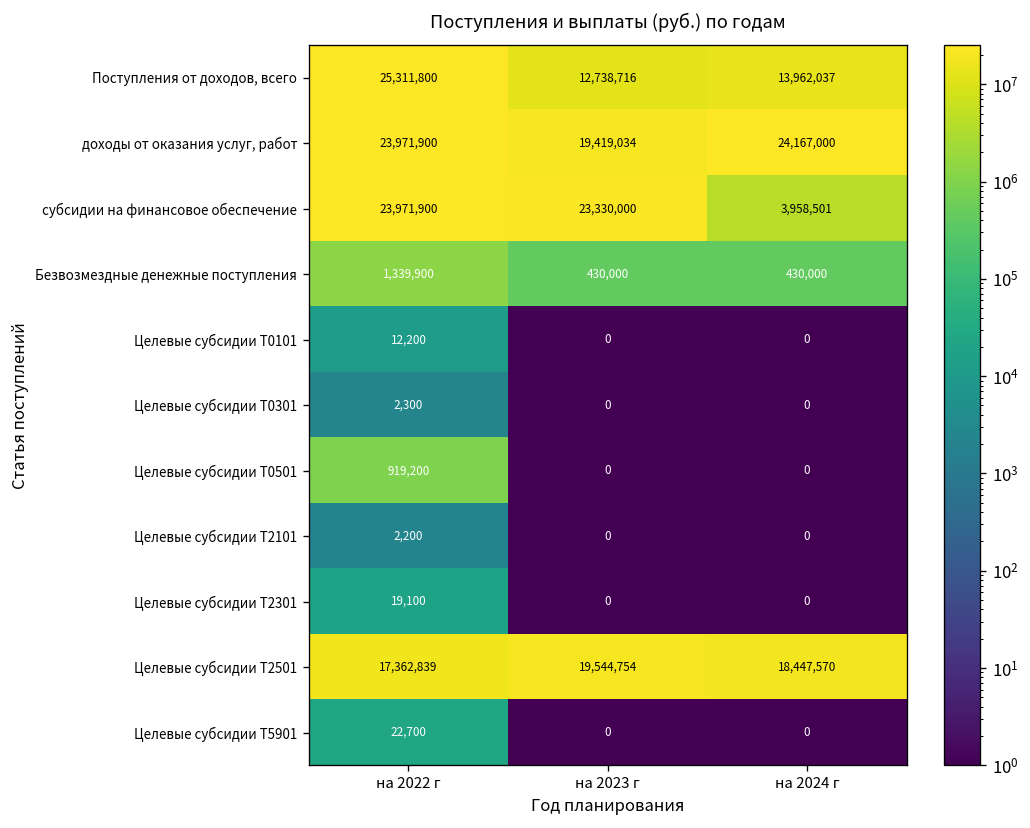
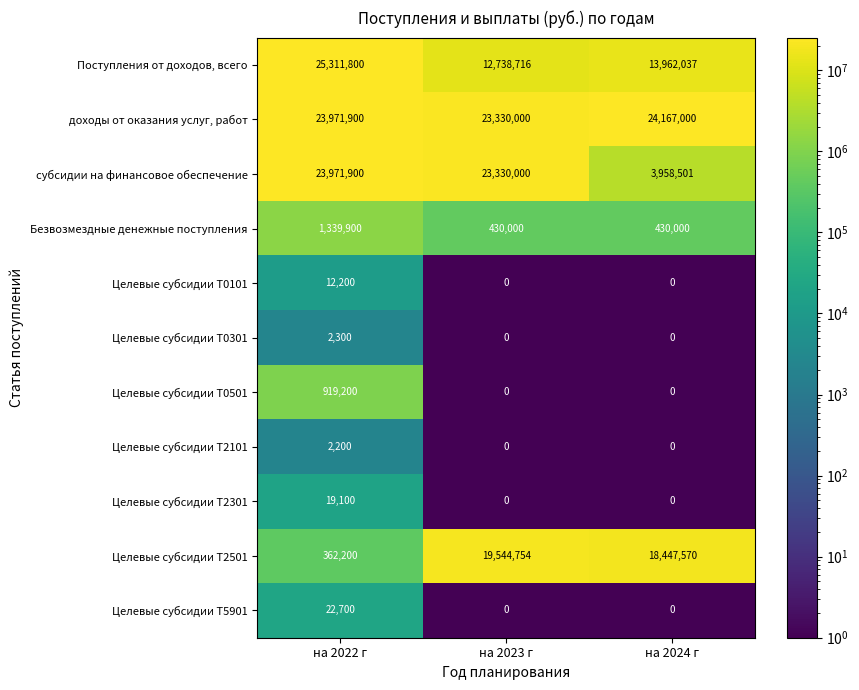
доходы от оказания услуг, работ, на 2023 г: 19,419,034 -> 23,330,000
Целевые субсидии Т2501, на 2022 г: 17,362,839 -> 362,200
